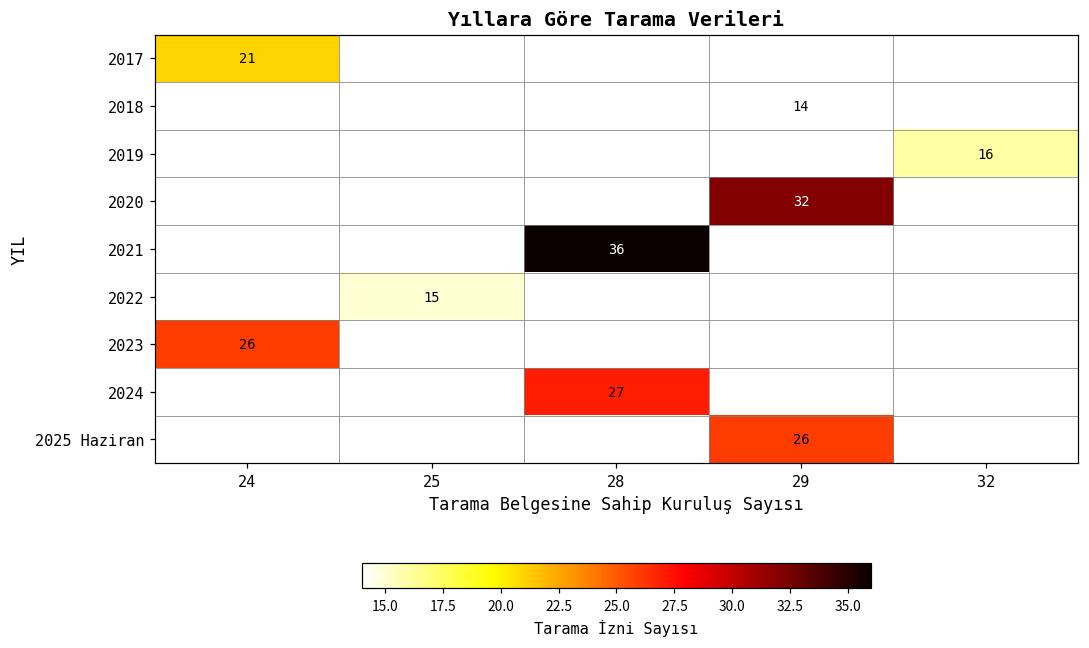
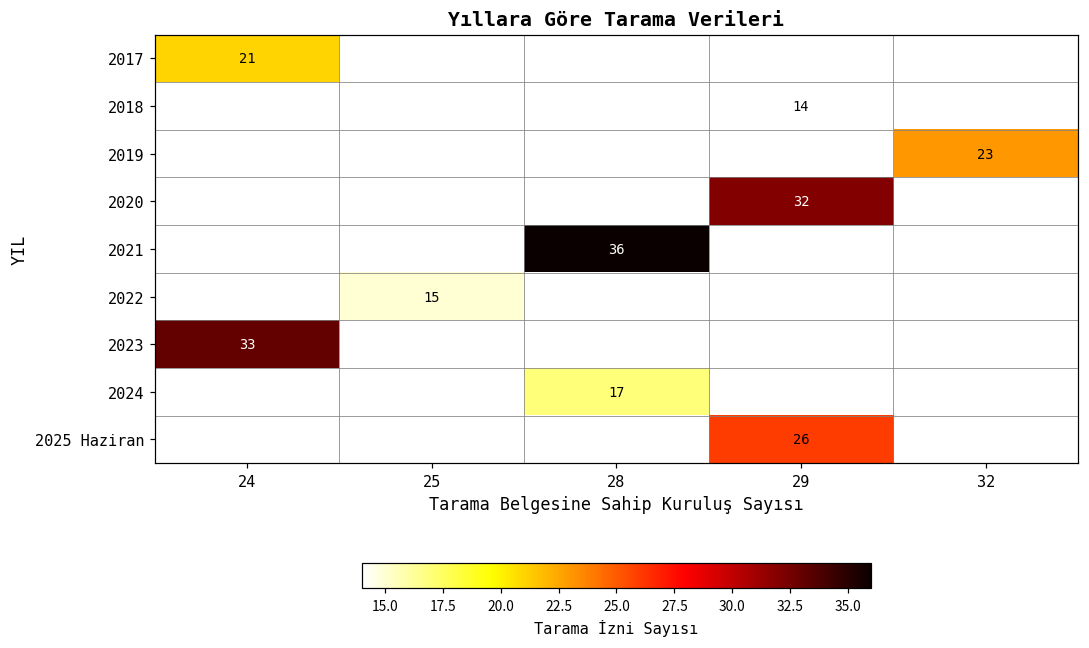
2019, 32: 16 -> 23
2023, 24: 26 -> 33
2024, 28: 27 -> 17
